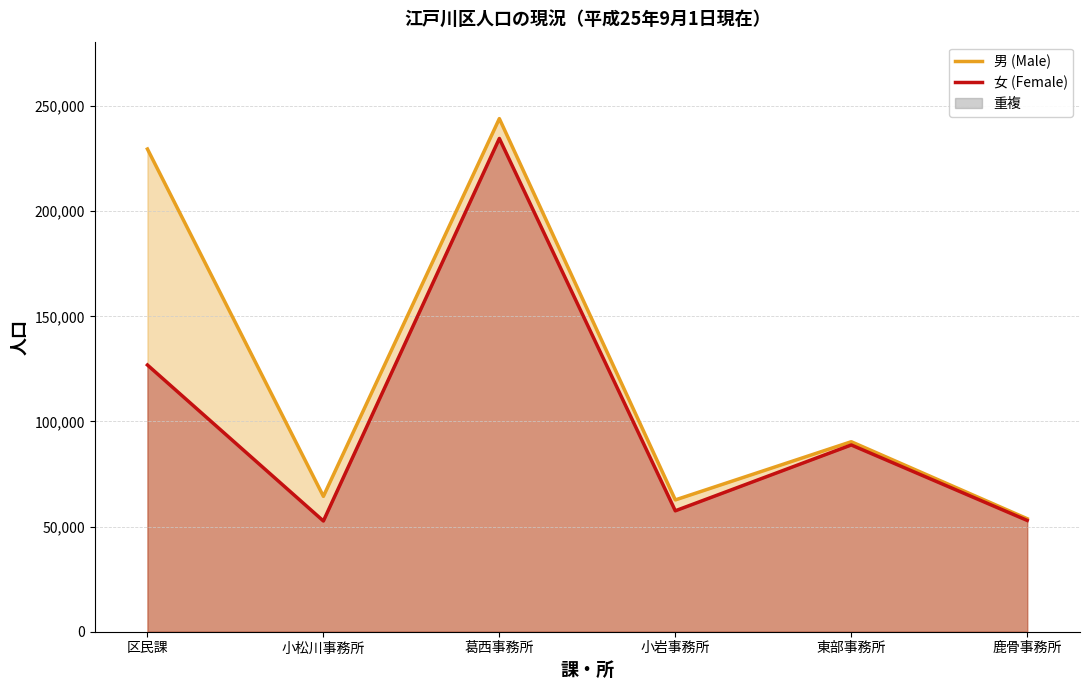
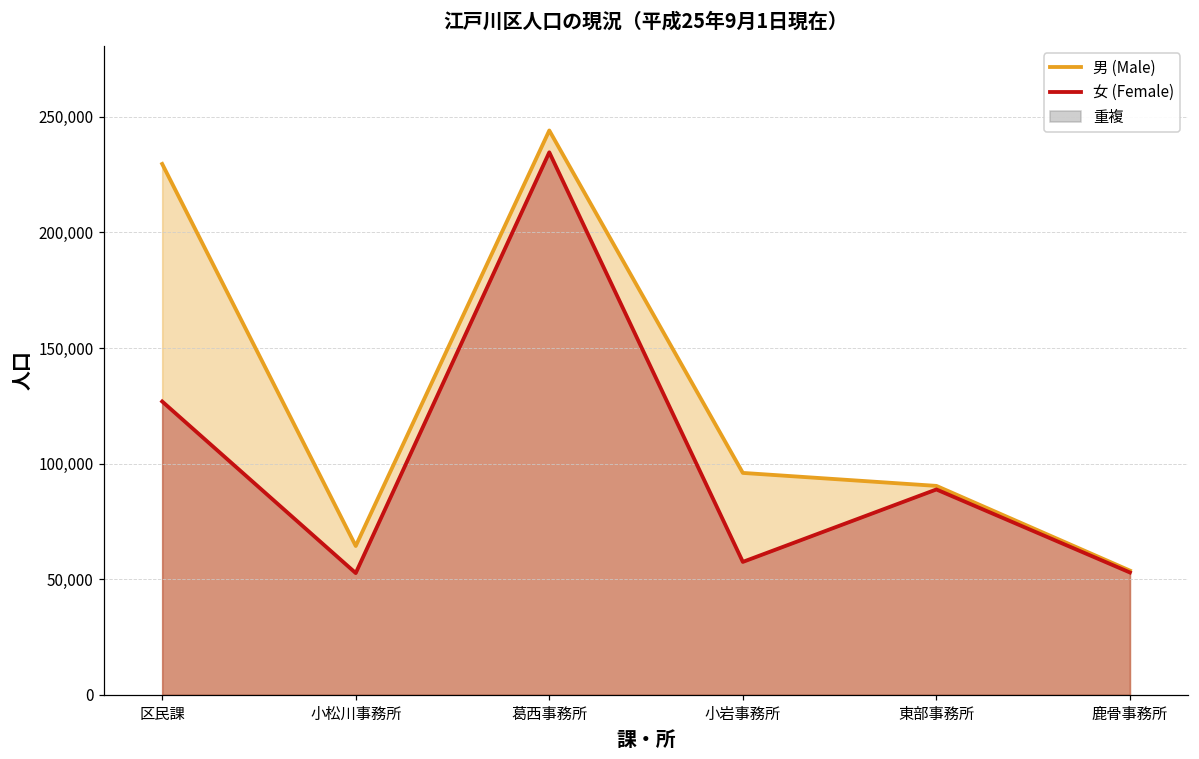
男 (Male), 小岩事務所: 63,000 -> 96,000
